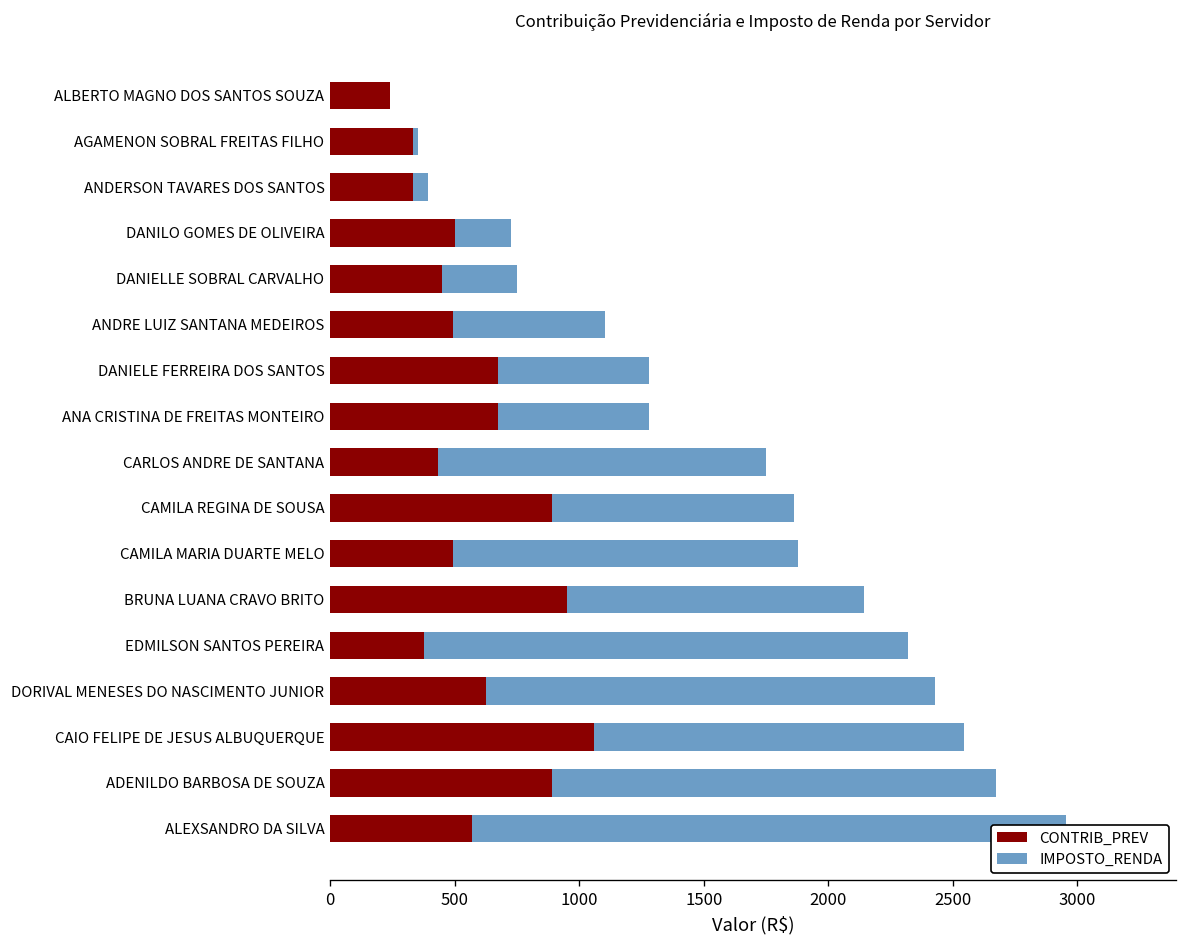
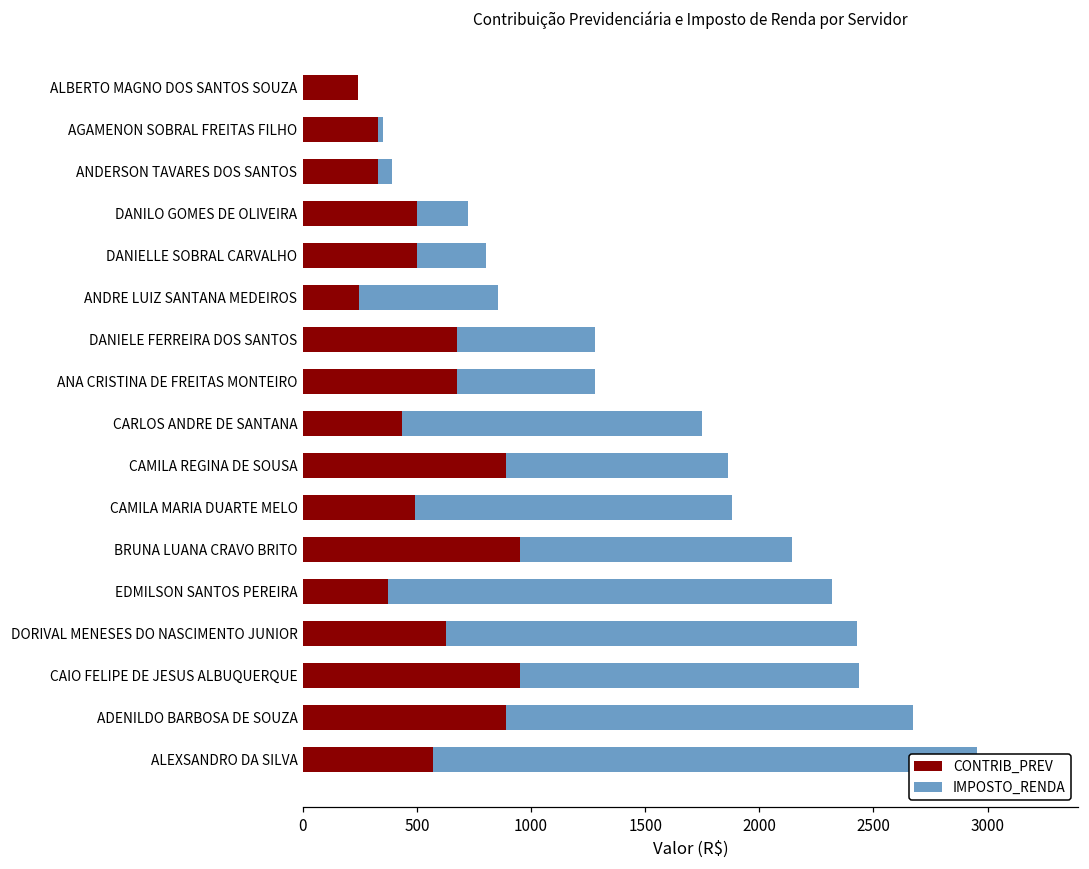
CONTRIB_PREV, DANIELLE SOBRAL CARVALHO: 450 -> 500
CONTRIB_PREV, ANDRE LUIZ SANTANA MEDEIROS: 490 -> 240
CONTRIB_PREV, CAIO FELIPE DE JESUS ALBUQUERQUE: 1060 -> 950
